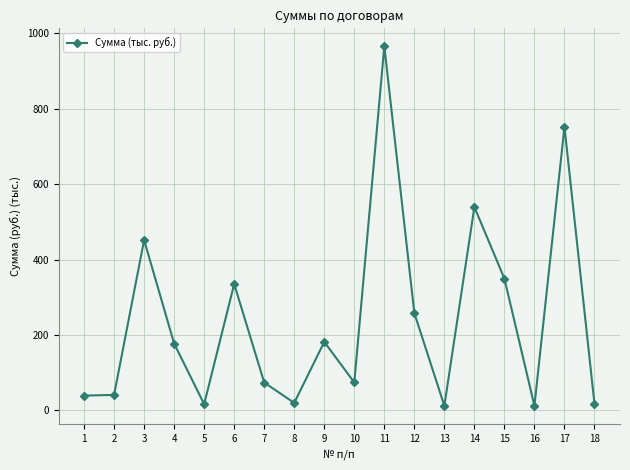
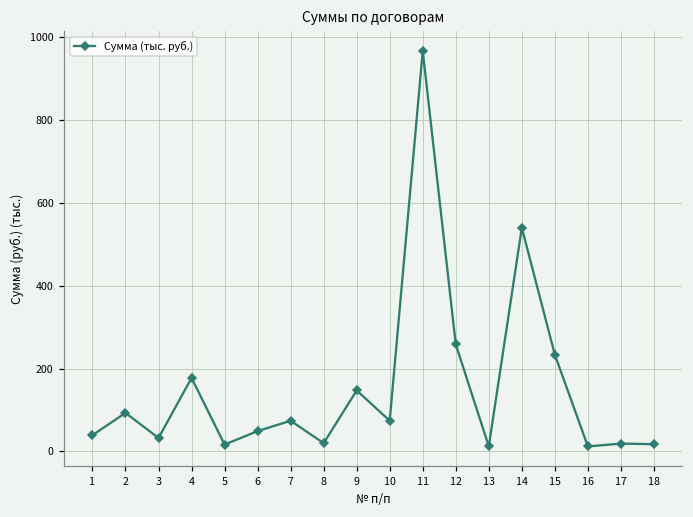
2: 40 -> 90
3: 450 -> 30
6: 340 -> 50
9: 180 -> 150
15: 350 -> 230
17: 750 -> 20
